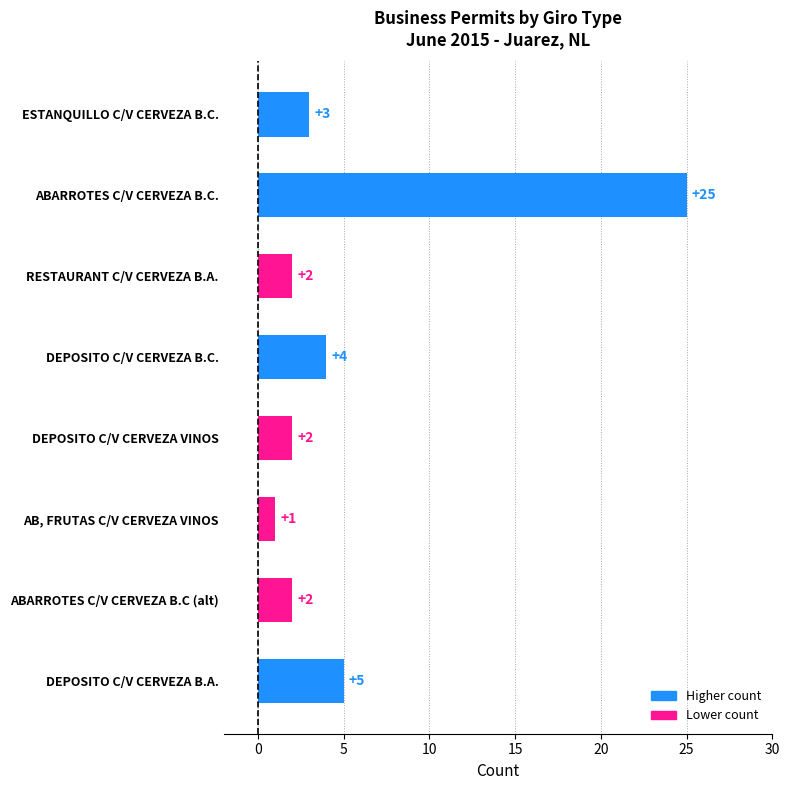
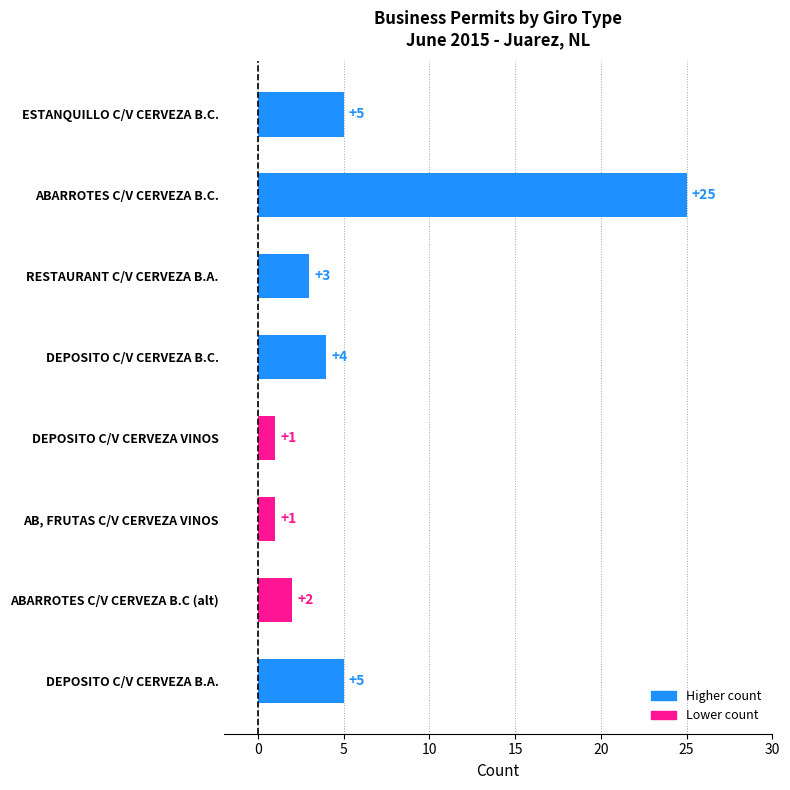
ESTANQUILLO C/V CERVEZA B.C.: +3 -> +5
RESTAURANT C/V CERVEZA B.A.: +2 -> +3
DEPOSITO C/V CERVEZA VINOS: +2 -> +1
